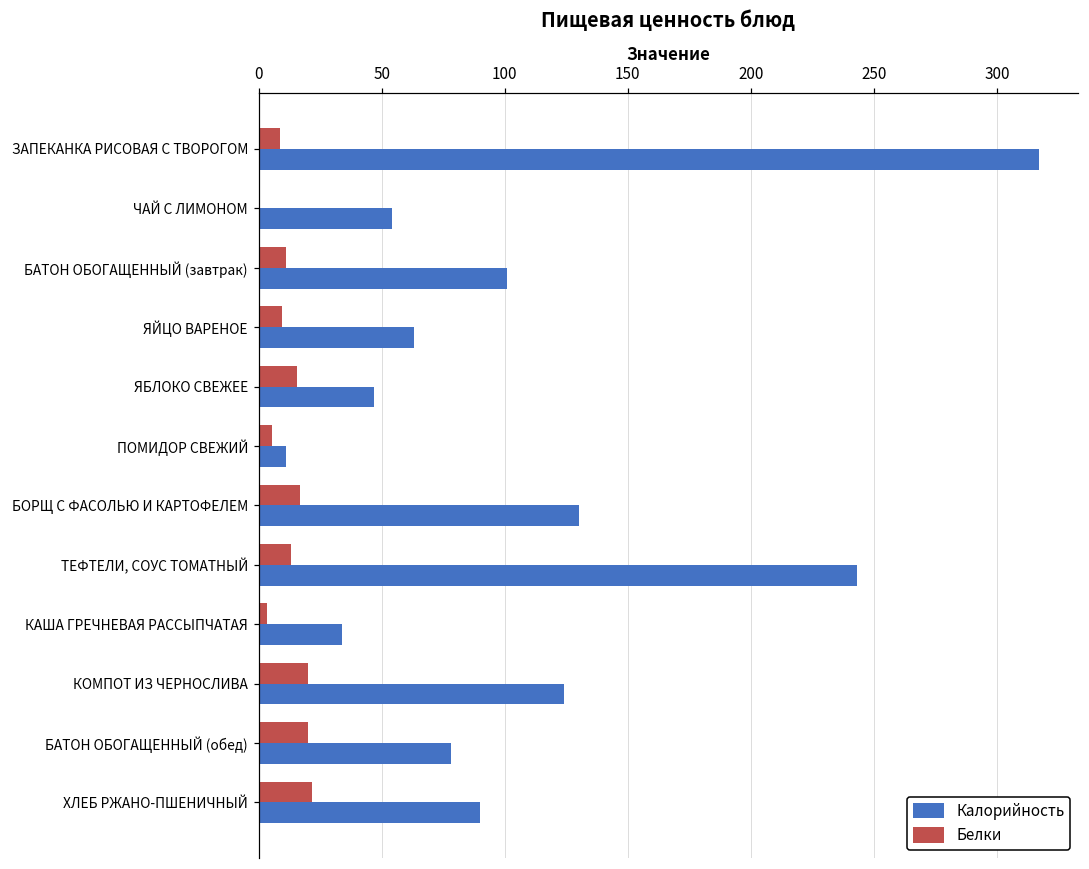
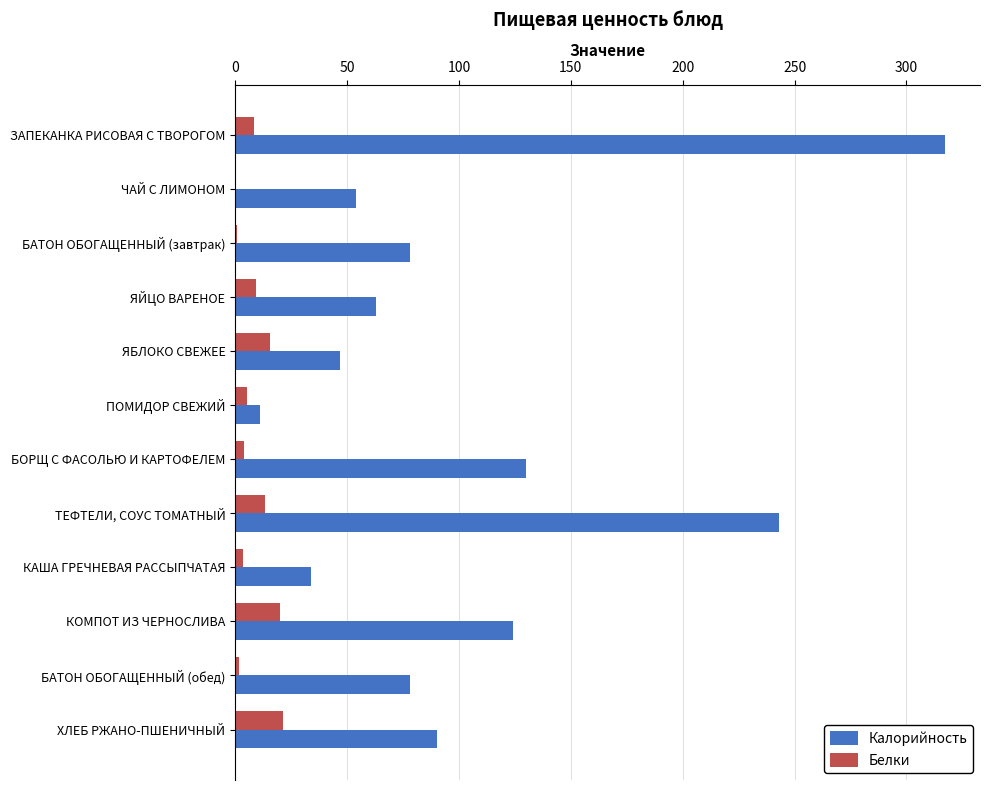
Белки, БАТОН ОБОГАЩЕННЫЙ (завтрак): 11 -> 1
Калорийность, БАТОН ОБОГАЩЕННЫЙ (завтрак): 101 -> 78
Белки, БОРЩ С ФАСОЛЬЮ И КАРТОФЕЛЕМ: 17 -> 4
Белки, БАТОН ОБОГАЩЕННЫЙ (обед): 20 -> 2
